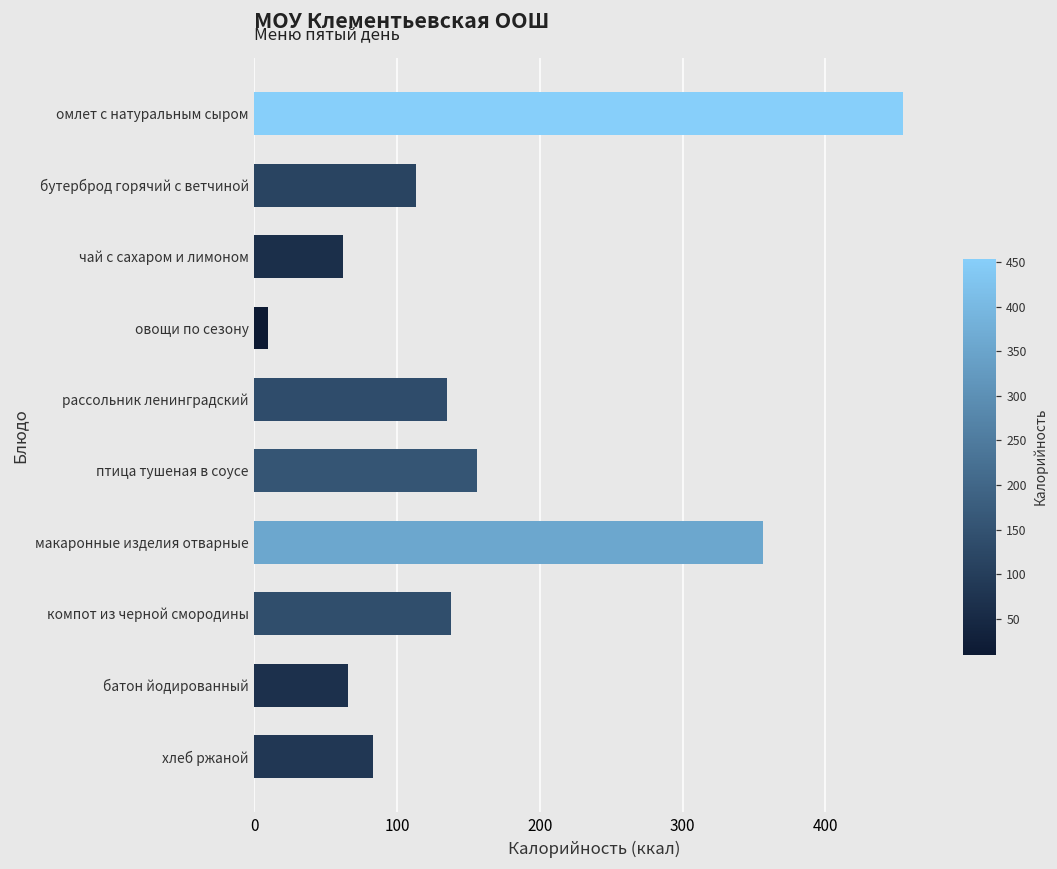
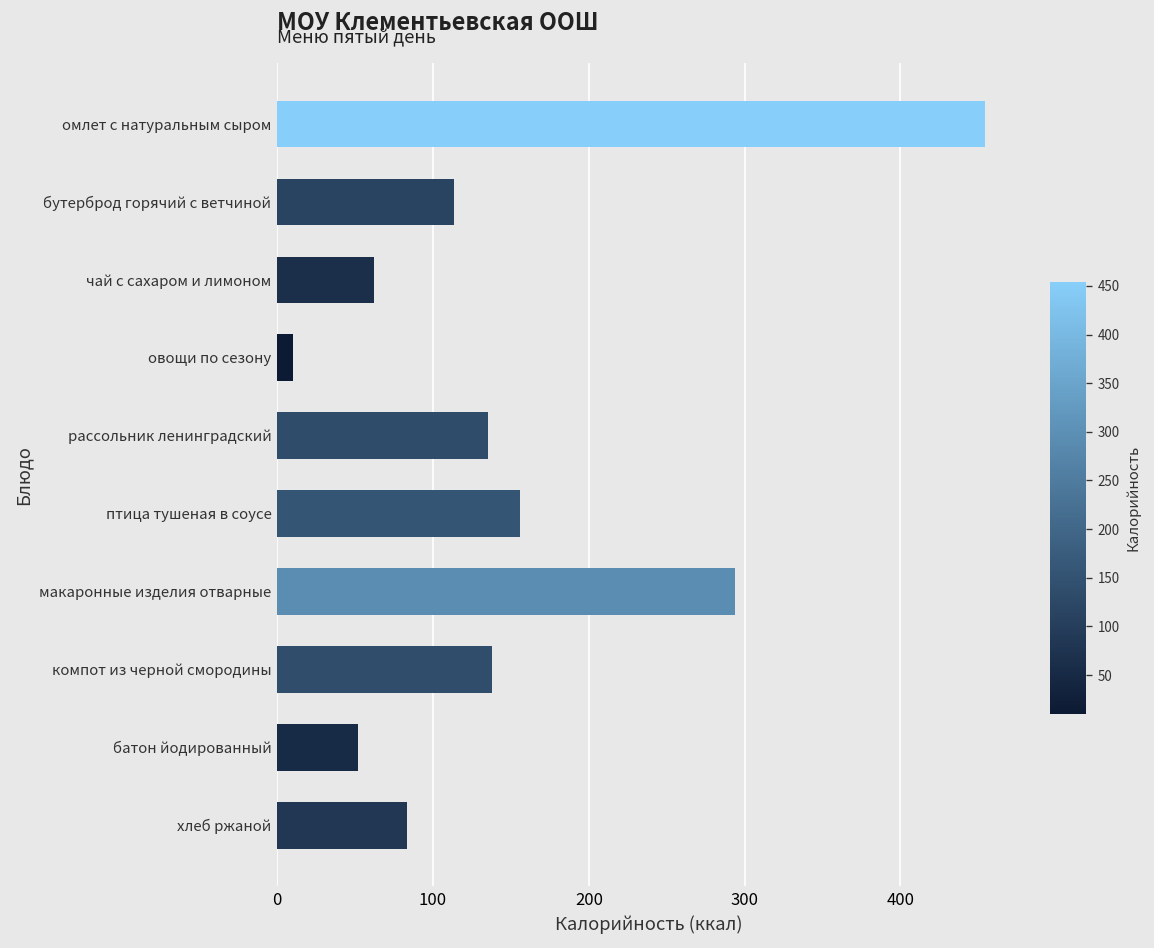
макаронные изделия отварные: 356 -> 294
батон йодированный: 66 -> 52
